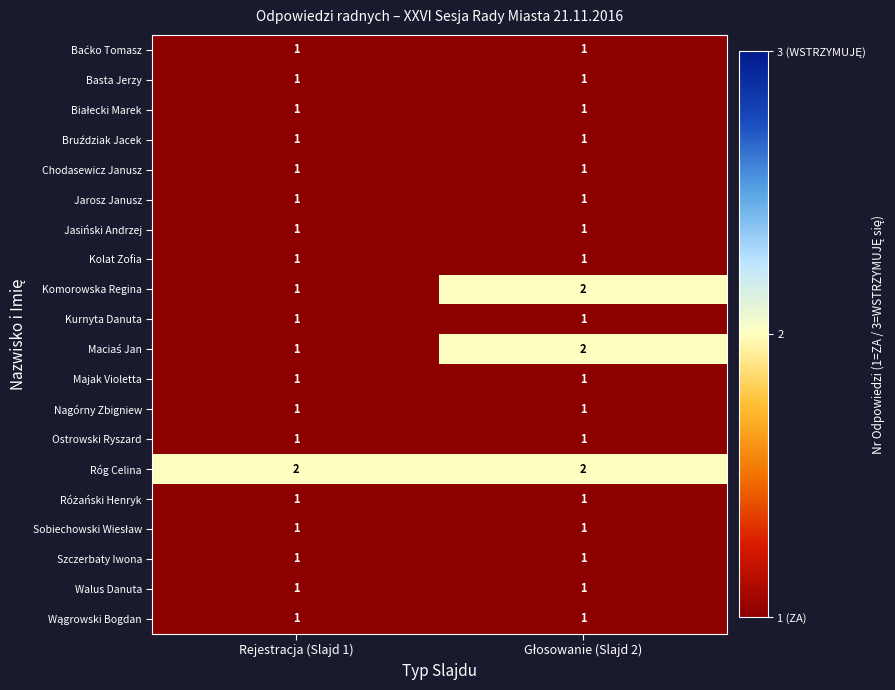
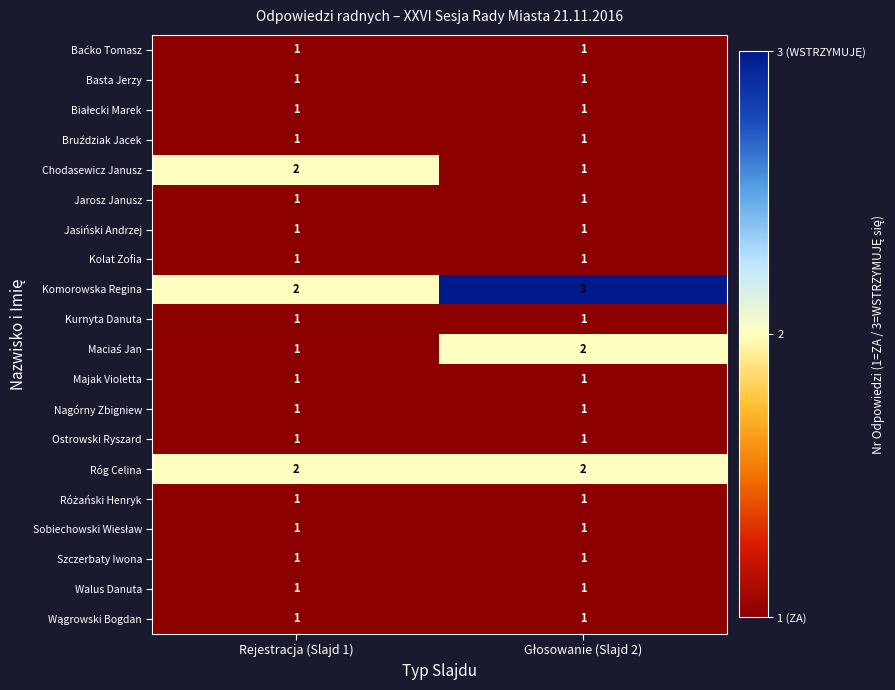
Chodasewicz Janusz, Rejestracja (Slajd 1): 1 -> 2
Komorowska Regina, Rejestracja (Slajd 1): 1 -> 2
Komorowska Regina, Głosowanie (Slajd 2): 2 -> 3
